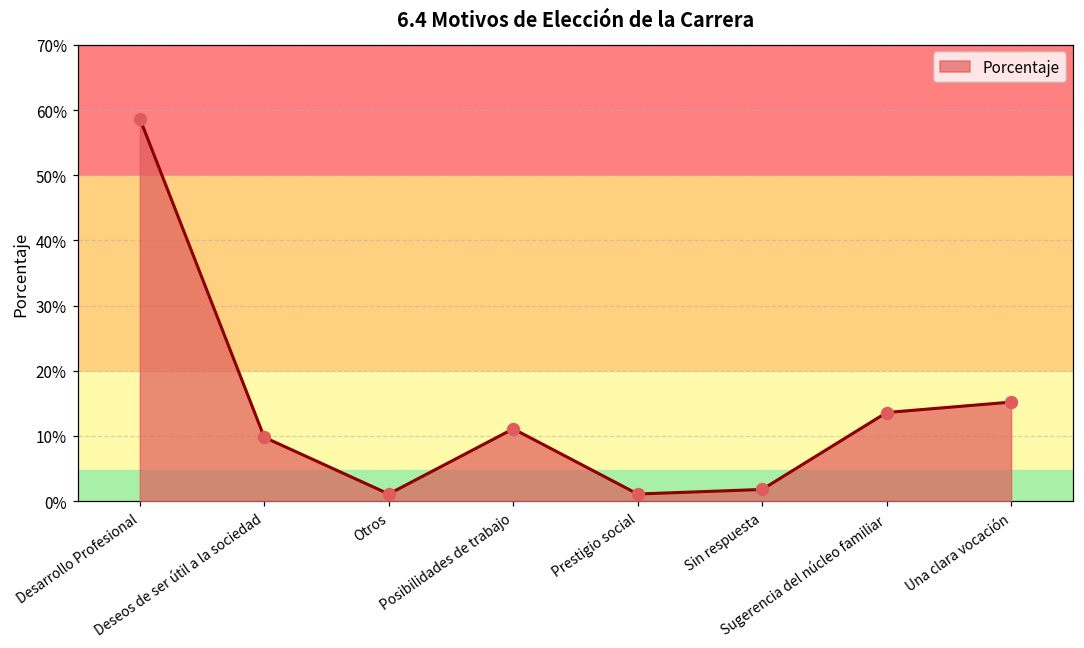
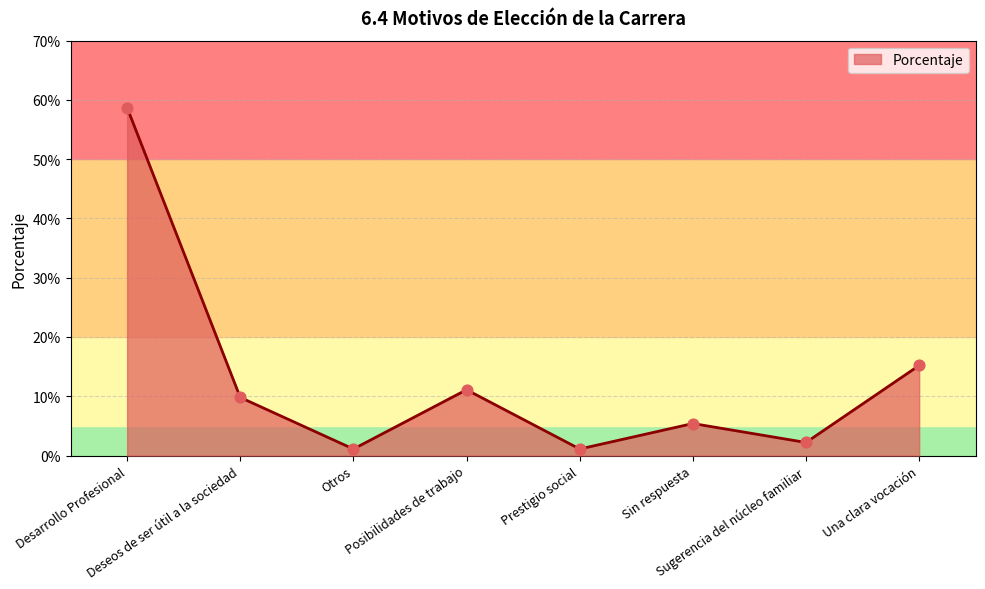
Sin respuesta: 2% -> 5%
Sugerencia del núcleo familiar: 14% -> 2%
